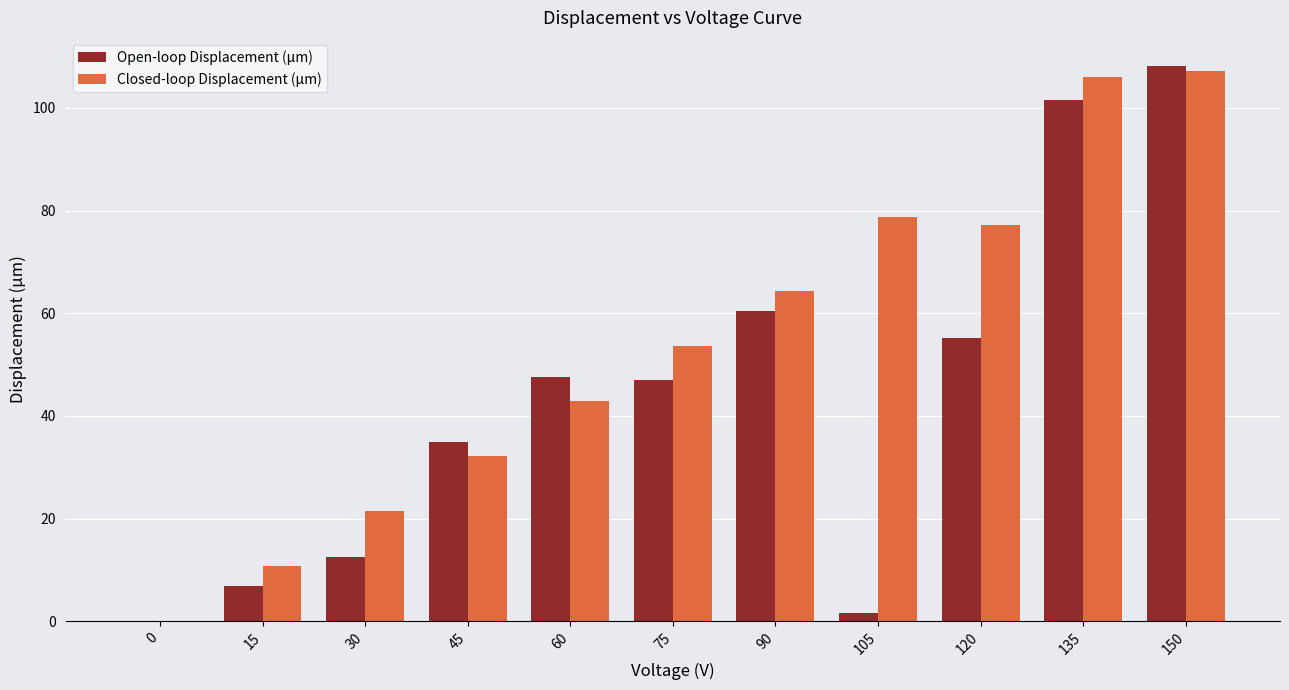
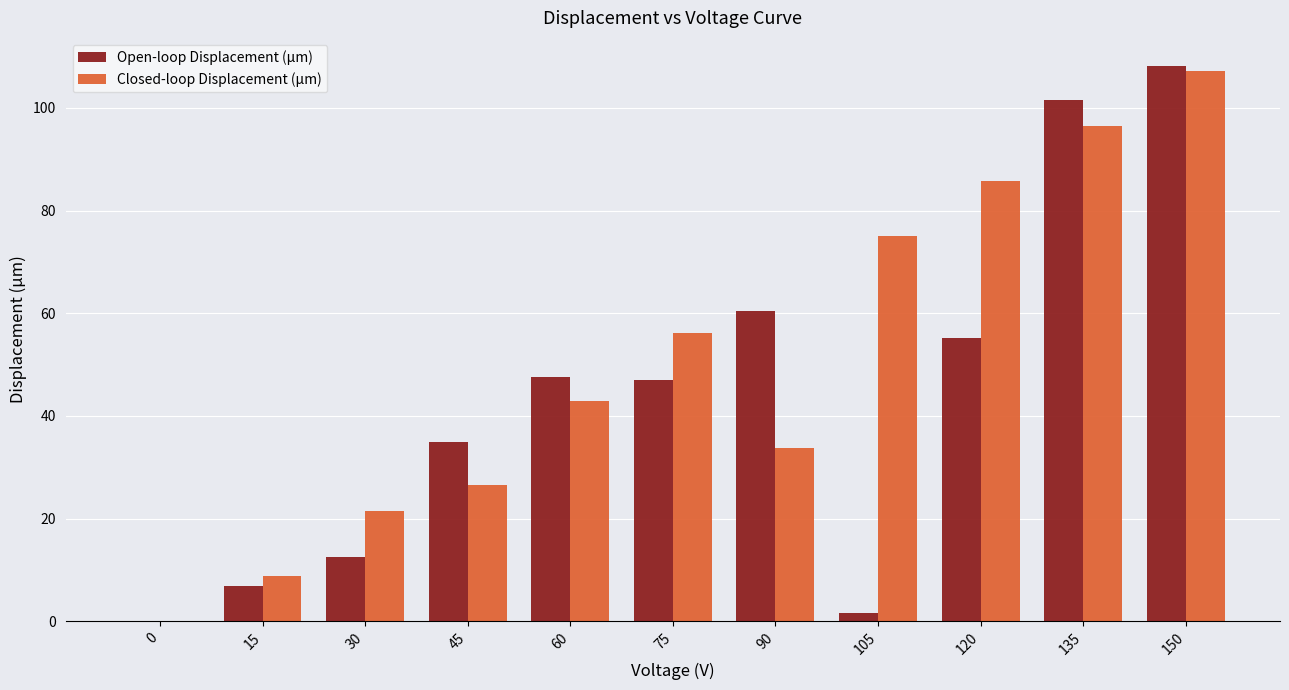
Closed-loop Displacement (µm), 15: 11 -> 9
Closed-loop Displacement (µm), 45: 32 -> 27
Closed-loop Displacement (µm), 75: 54 -> 56
Closed-loop Displacement (µm), 90: 64 -> 34
Closed-loop Displacement (µm), 105: 79 -> 75
Closed-loop Displacement (µm), 120: 77 -> 86
Closed-loop Displacement (µm), 135: 106 -> 97
